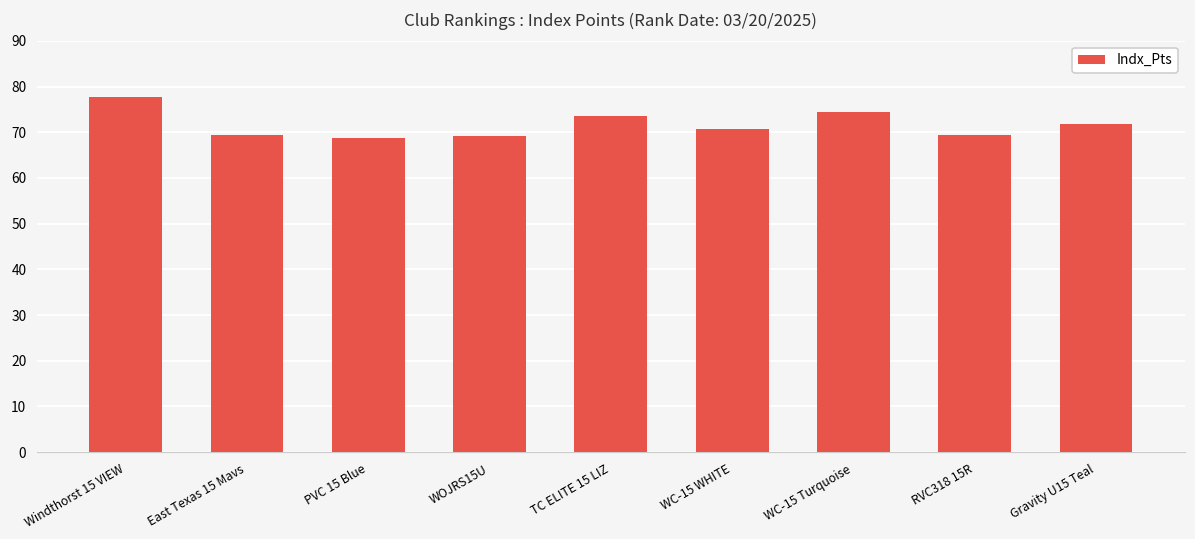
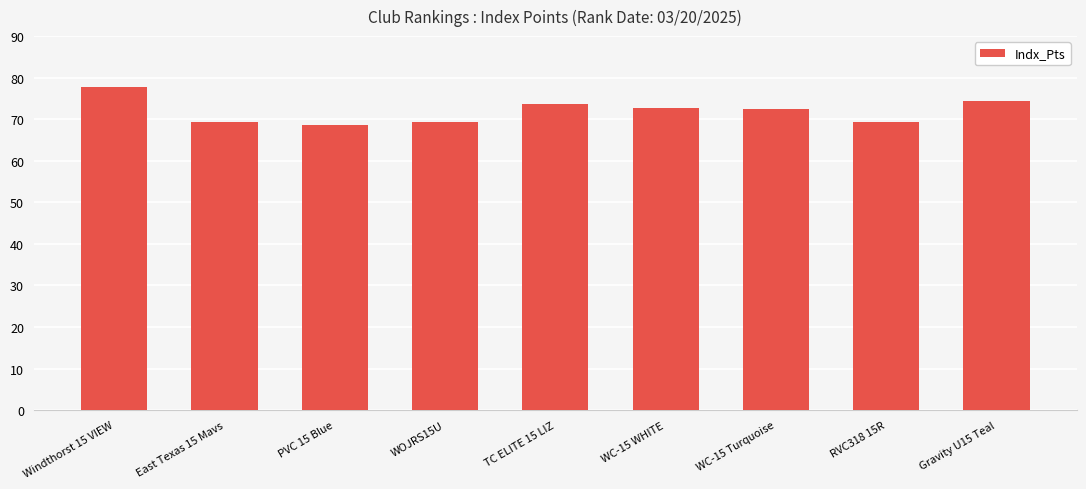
WC-15 WHITE: 71 -> 73
WC-15 Turquoise: 75 -> 73
Gravity U15 Teal: 72 -> 74
